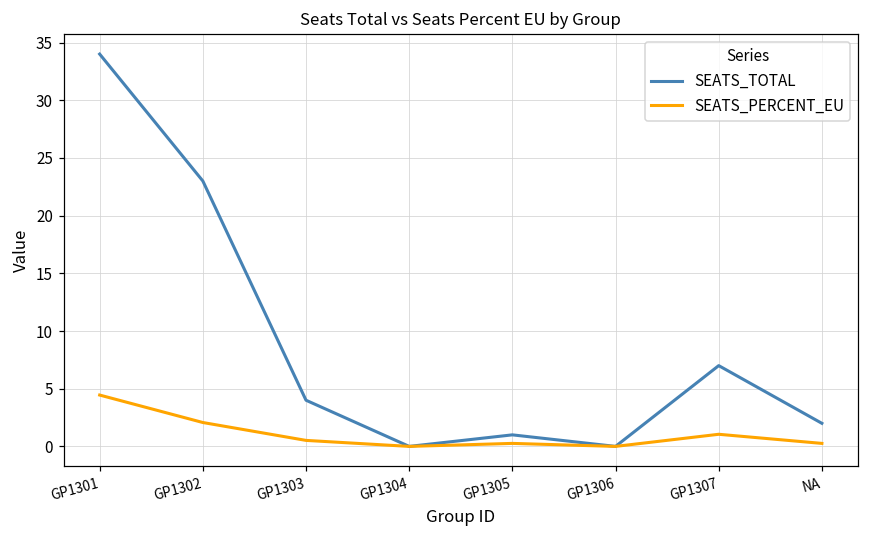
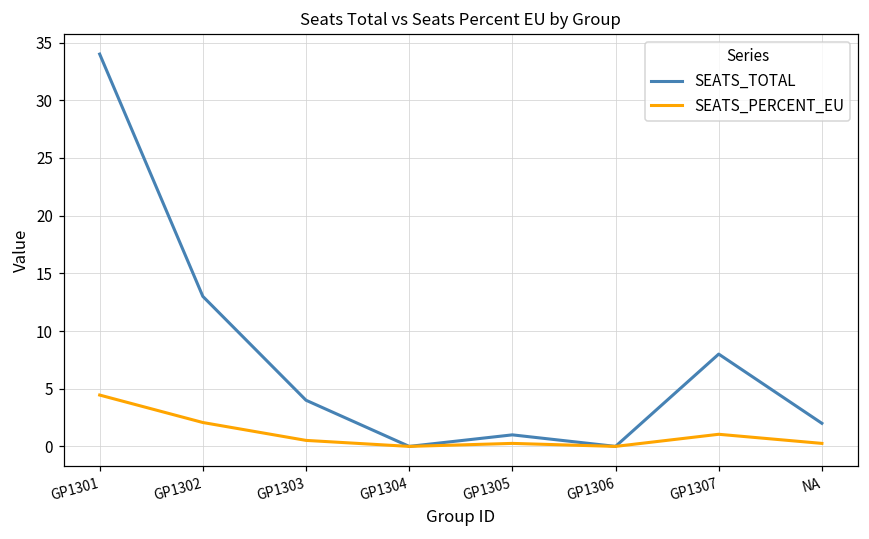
SEATS_TOTAL, GP1302: 23 -> 13
SEATS_TOTAL, GP1307: 7 -> 8
